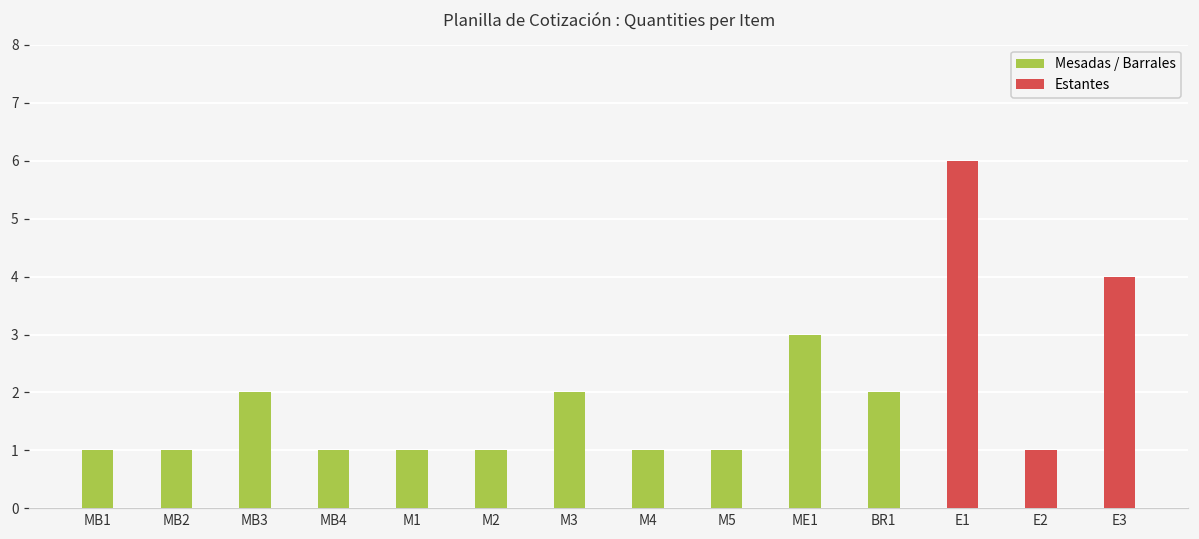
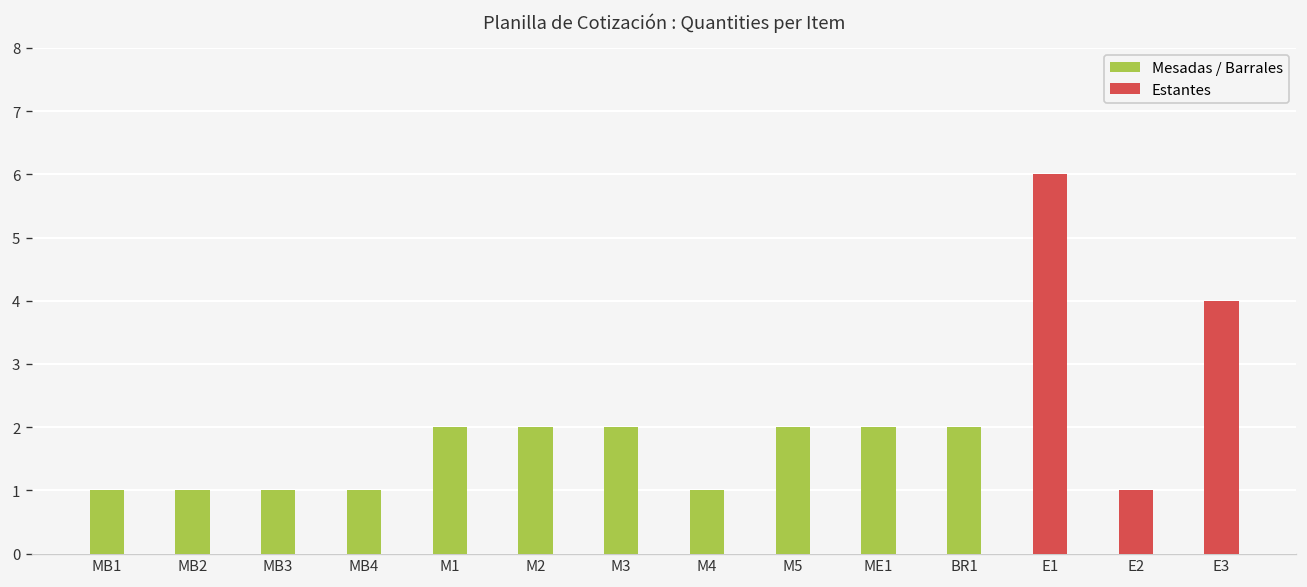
MB3: 2 -> 1
M1: 1 -> 2
M2: 1 -> 2
M5: 1 -> 2
ME1: 3 -> 2
